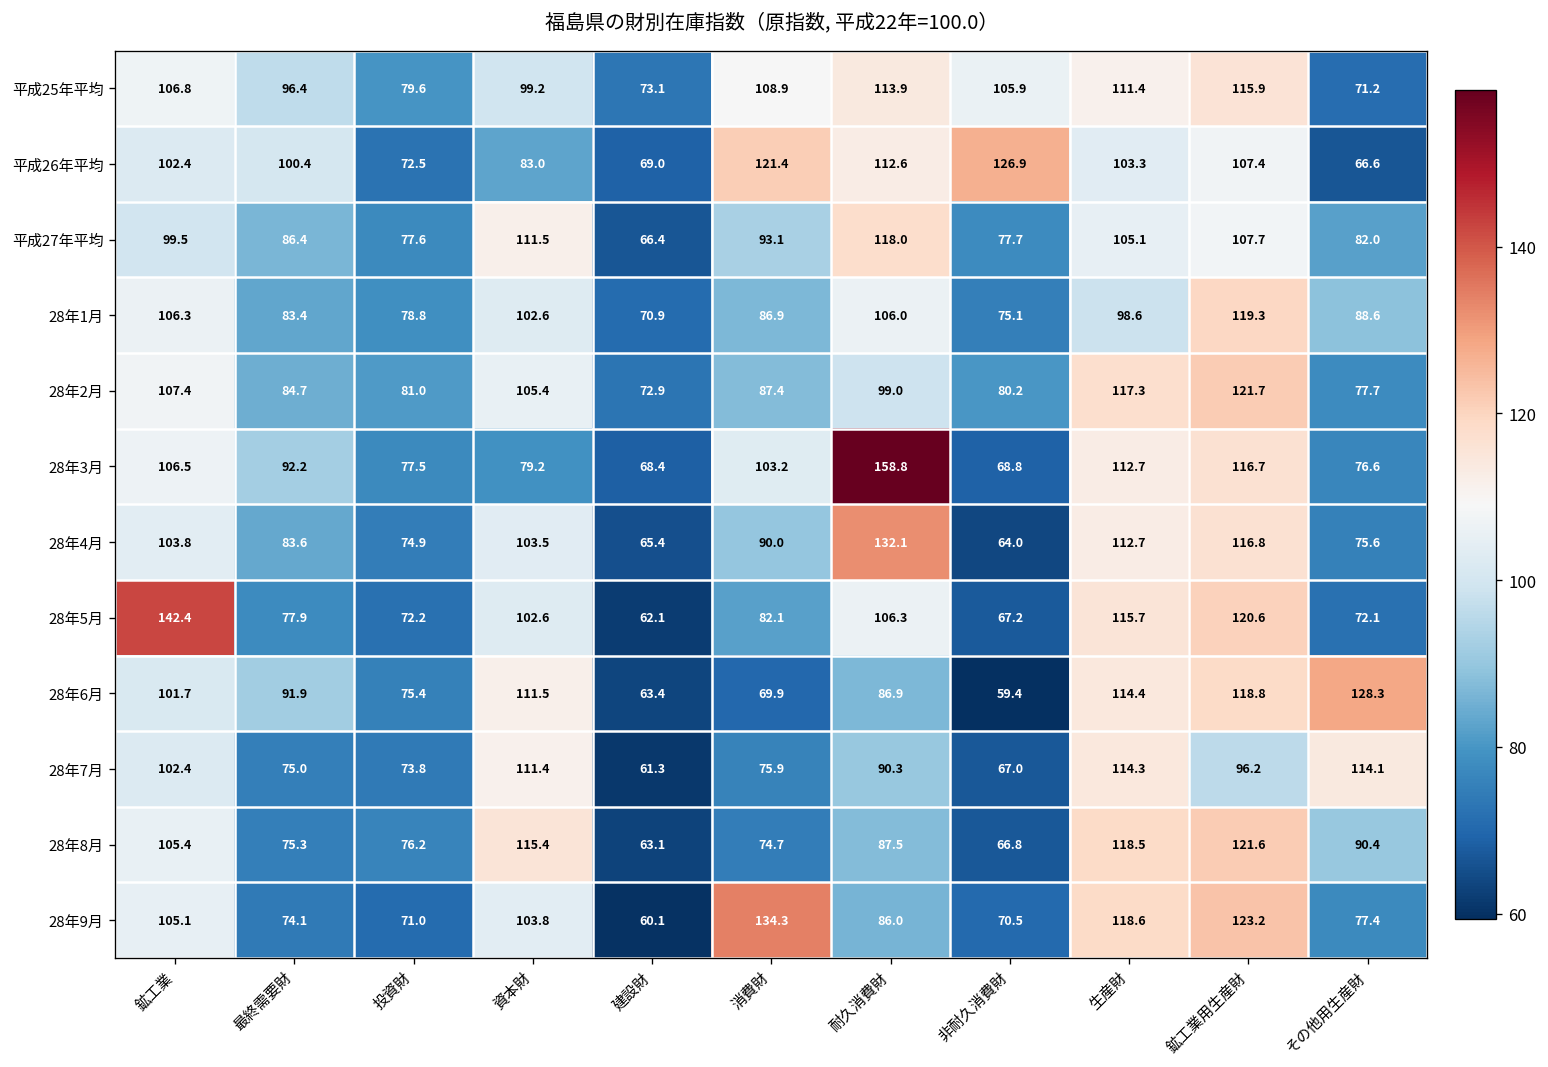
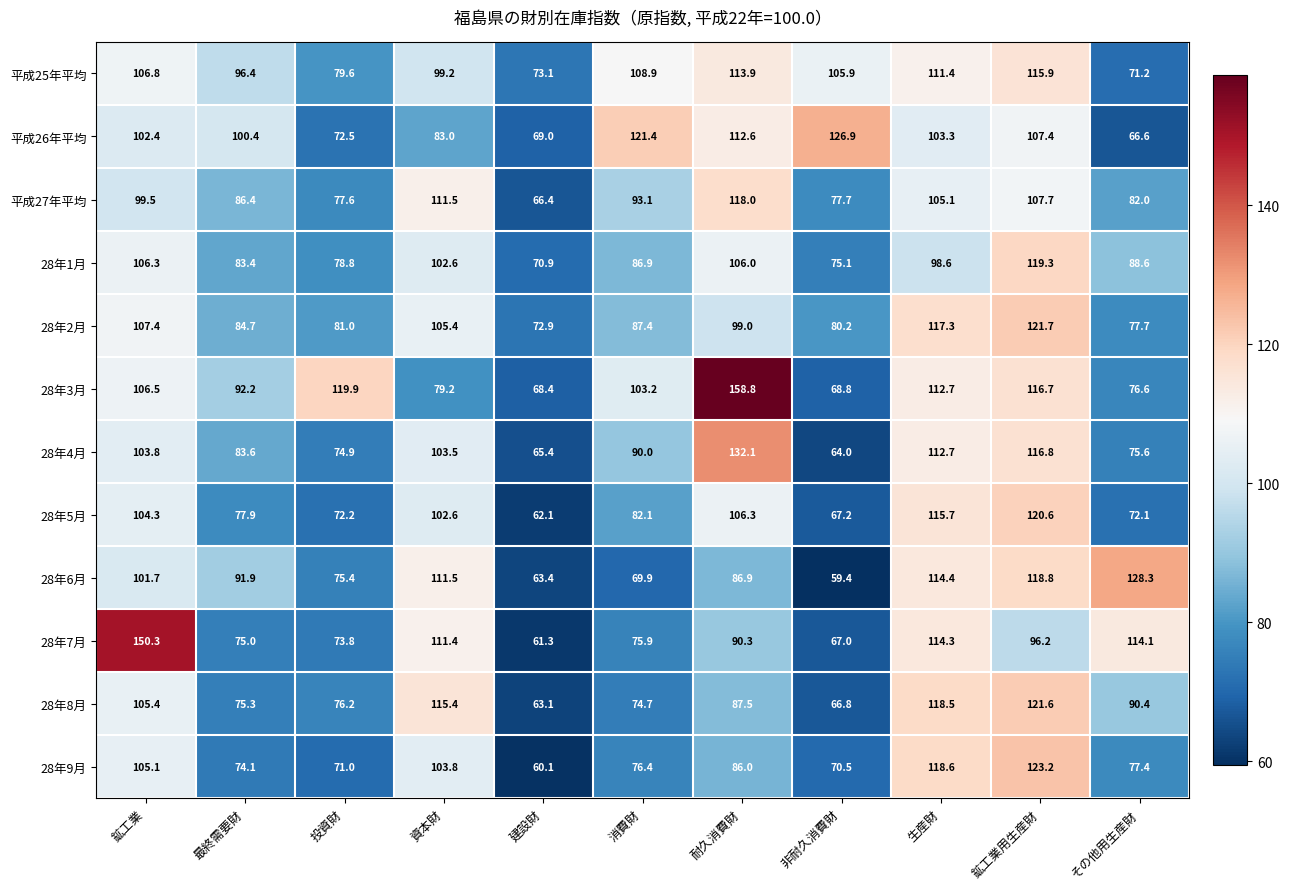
28年3月, 投資財: 77.5 -> 119.9
28年5月, 鉱工業: 142.4 -> 104.3
28年7月, 鉱工業: 102.4 -> 150.3
28年9月, 消費財: 134.3 -> 76.4
